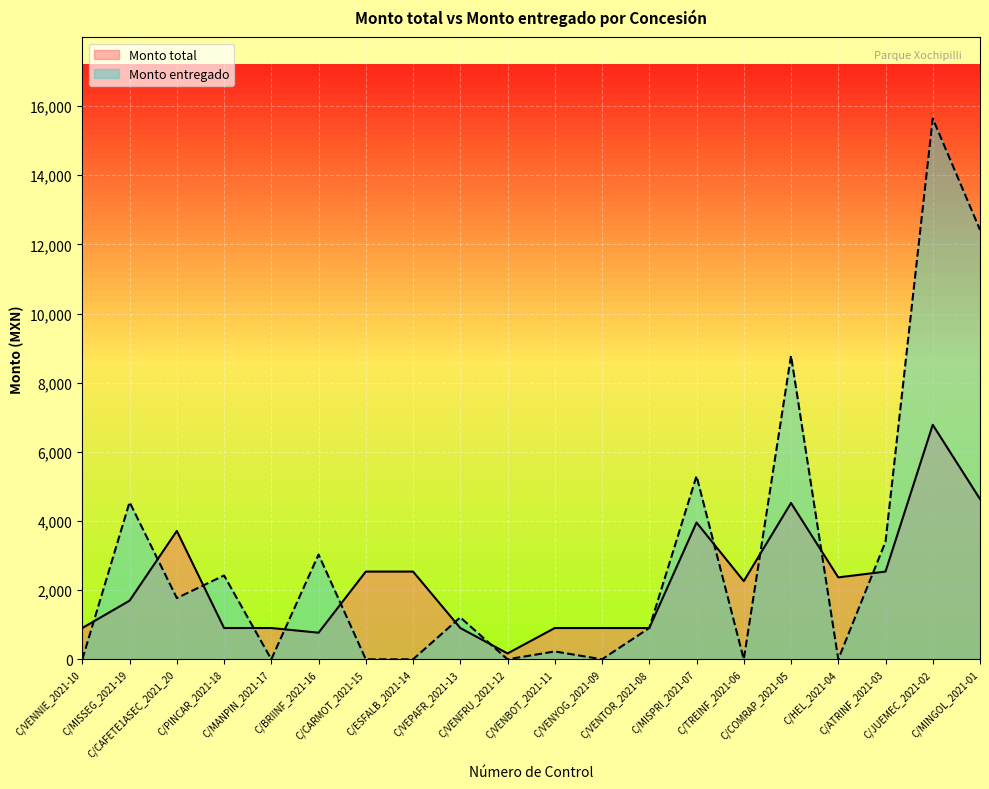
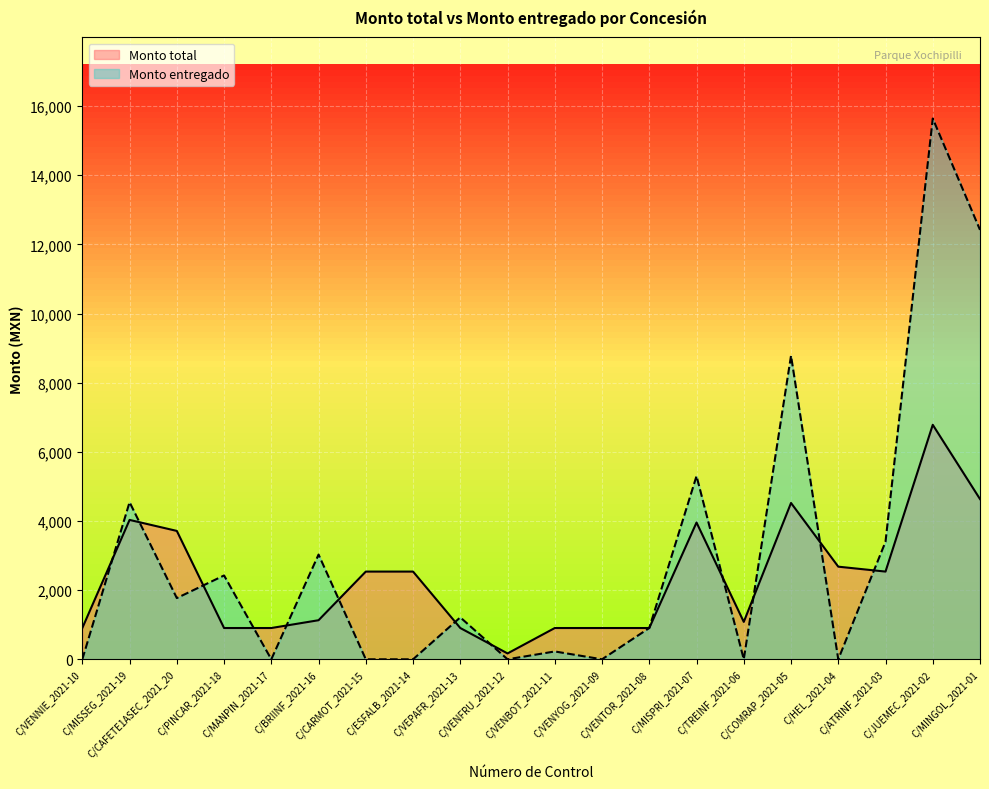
Monto total, C/MISSEG_2021-19: 1,700 -> 4,000
Monto total, C/BRIINF_2021-16: 800 -> 1,100
Monto total, C/TREINF_2021-06: 2,300 -> 1,100
Monto total, C/HEL_2021-04: 2,400 -> 2,700
